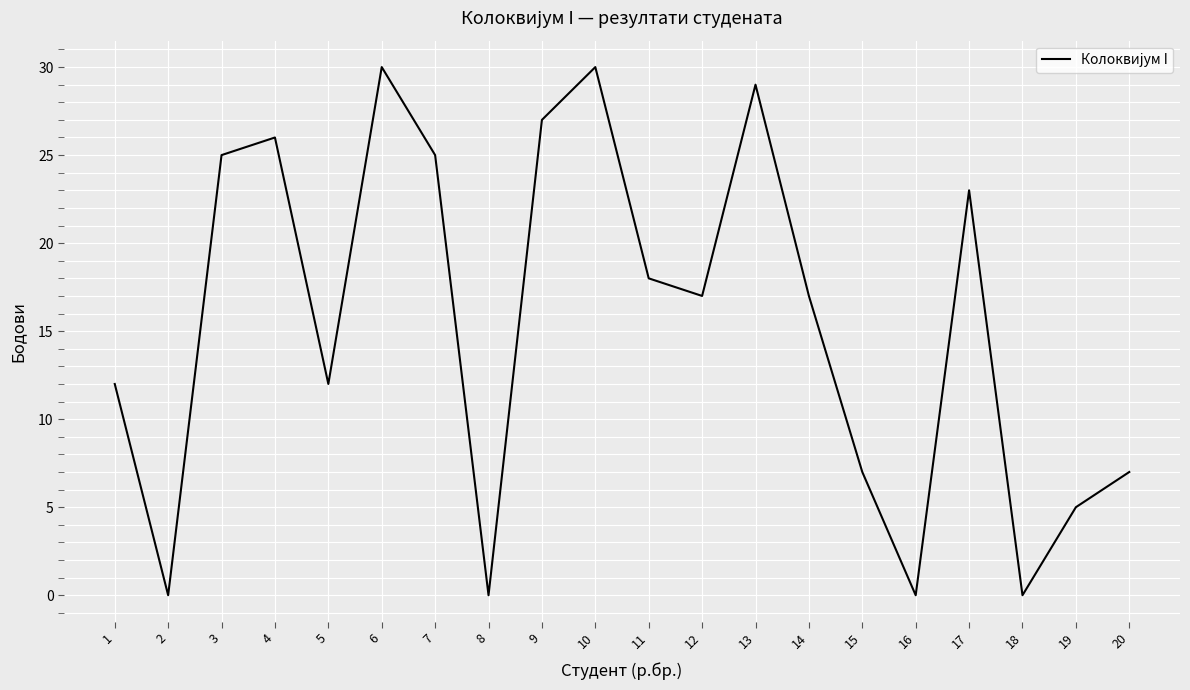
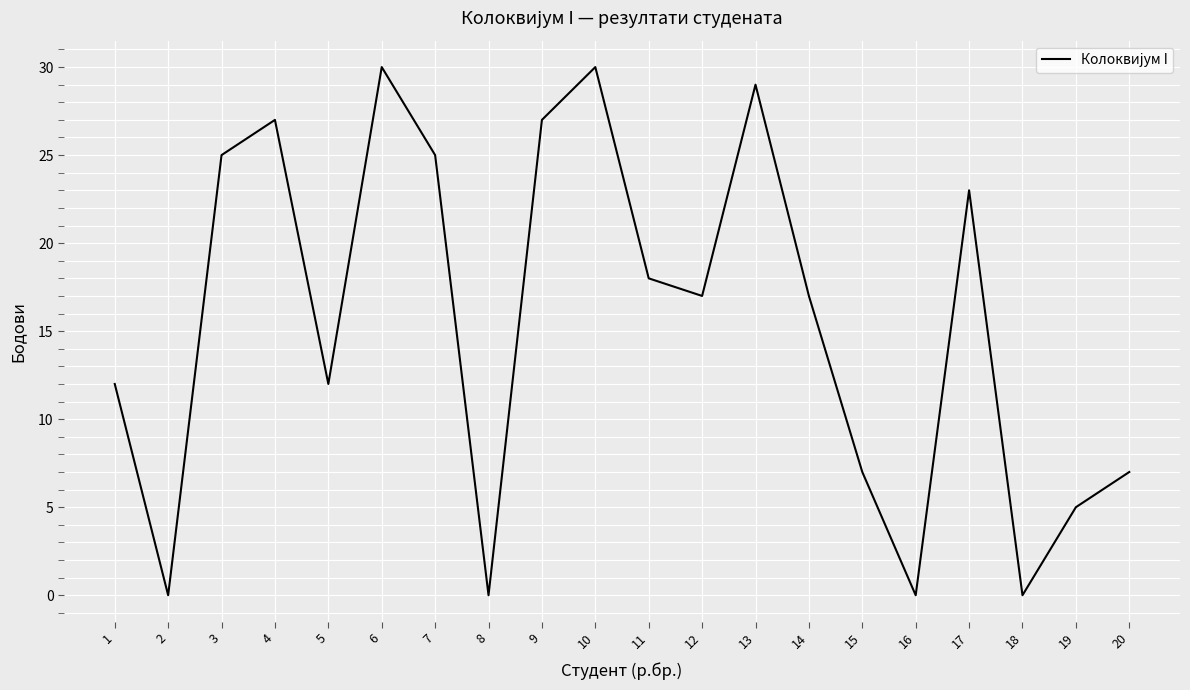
4: 26 -> 27
